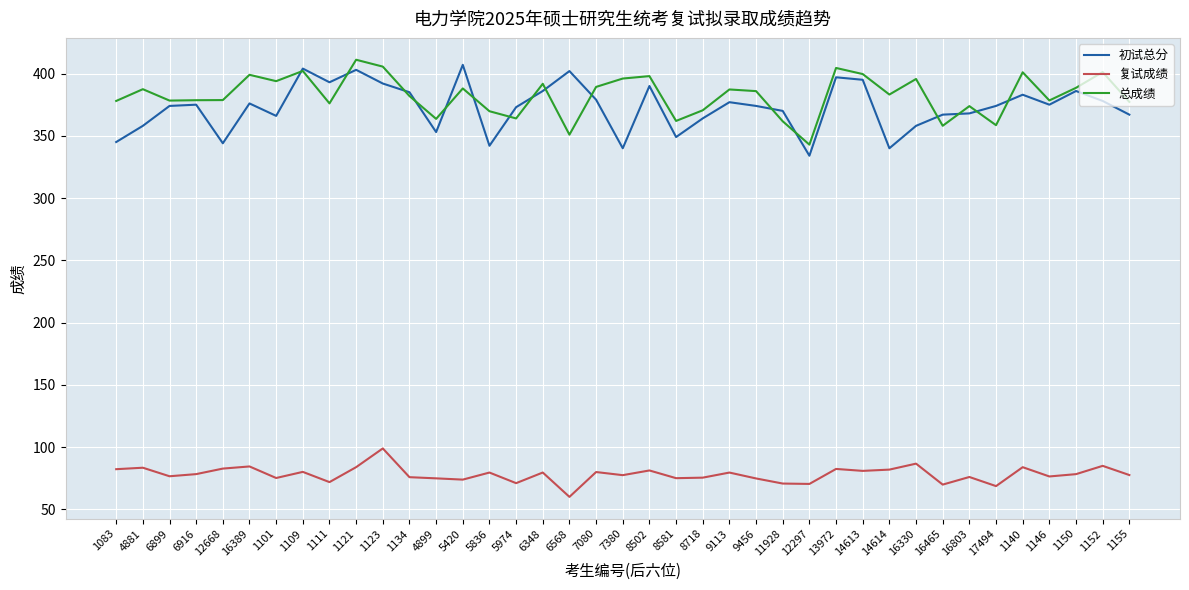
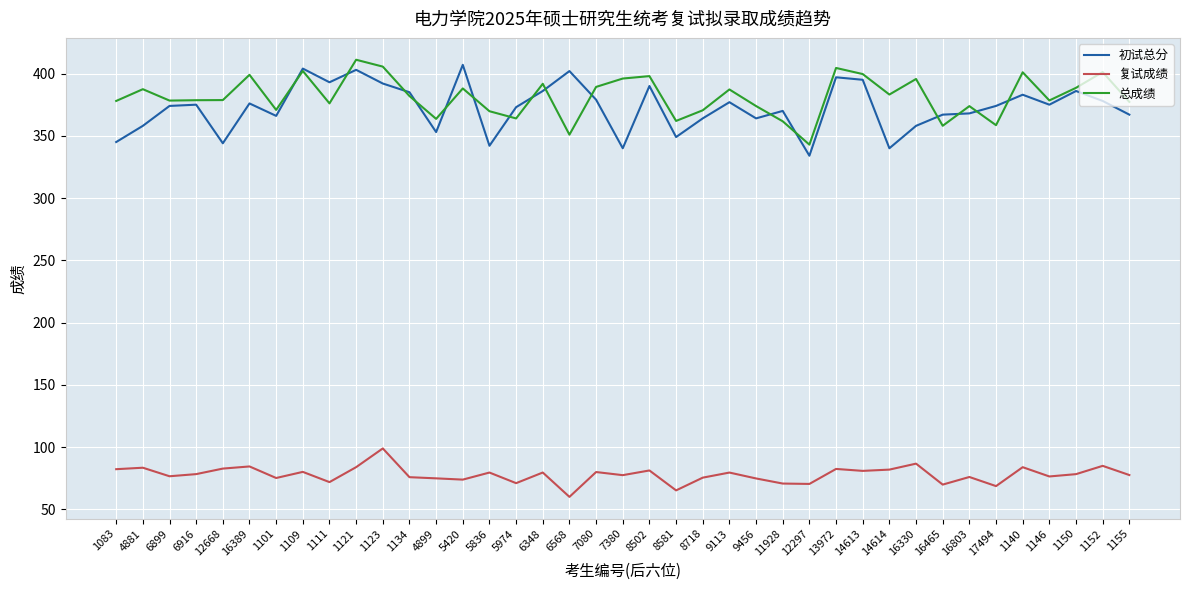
总成绩, 1101: 394 -> 371
复试成绩, 8581: 75 -> 65
初试总分, 9456: 374 -> 364
总成绩, 9456: 386 -> 374
